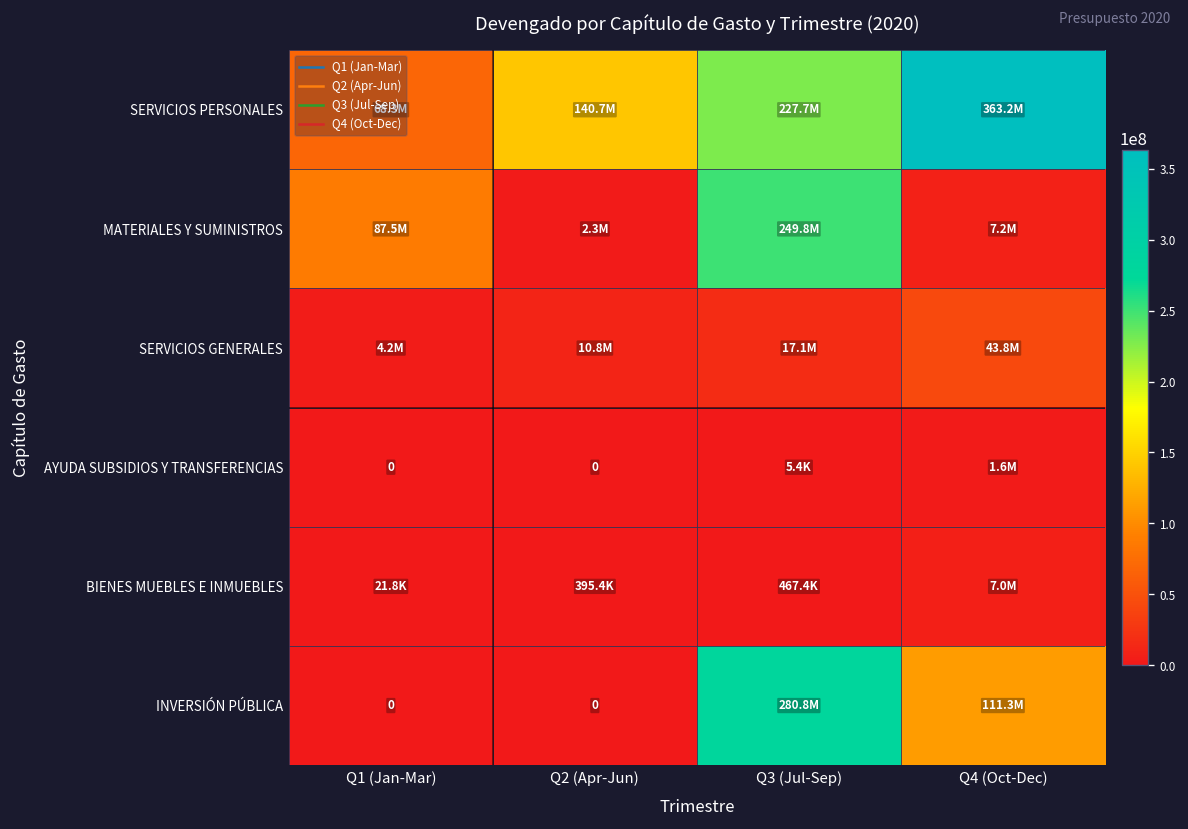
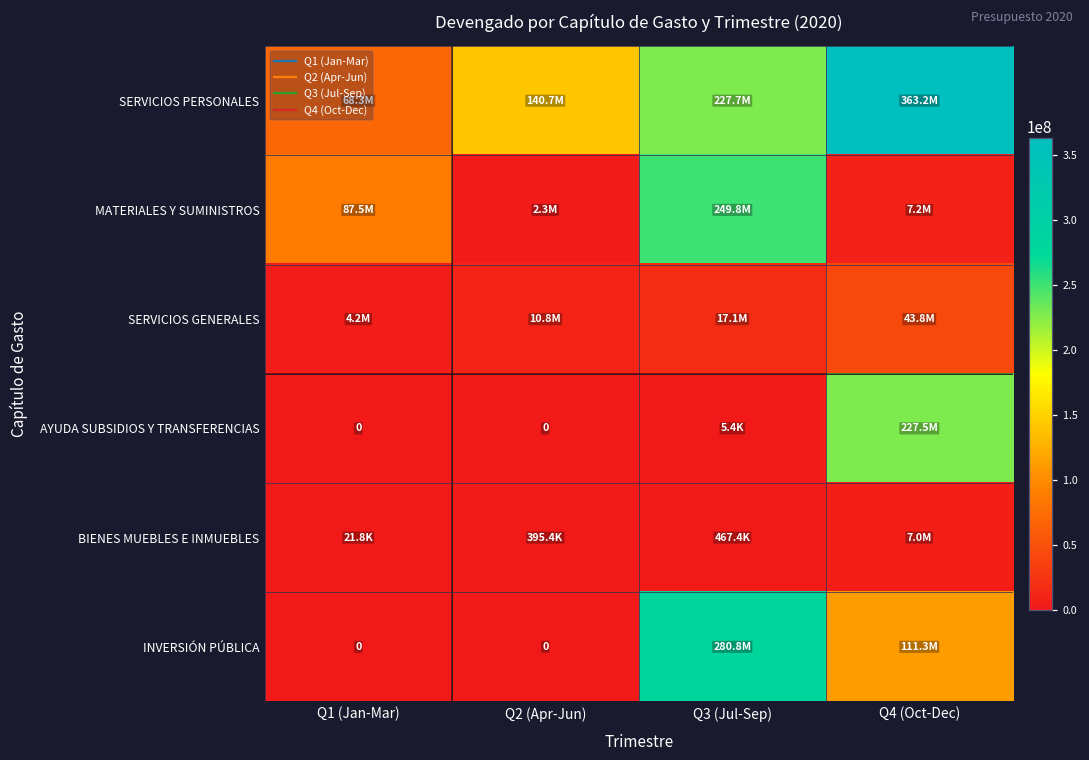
AYUDA SUBSIDIOS Y TRANSFERENCIAS, Q4 (Oct-Dec): 1.6M -> 227.5M
